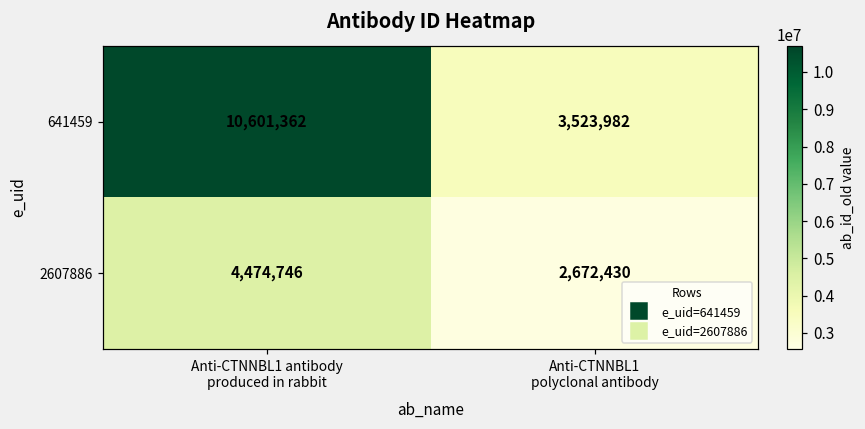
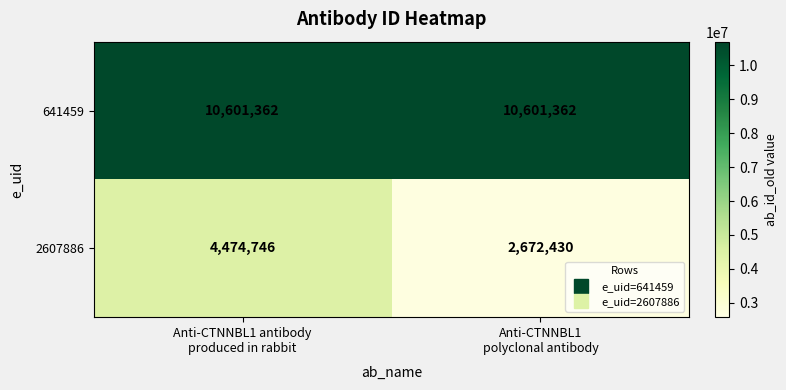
641459, Anti-CTNNBL1 polyclonal antibody: 3,523,982 -> 10,601,362
